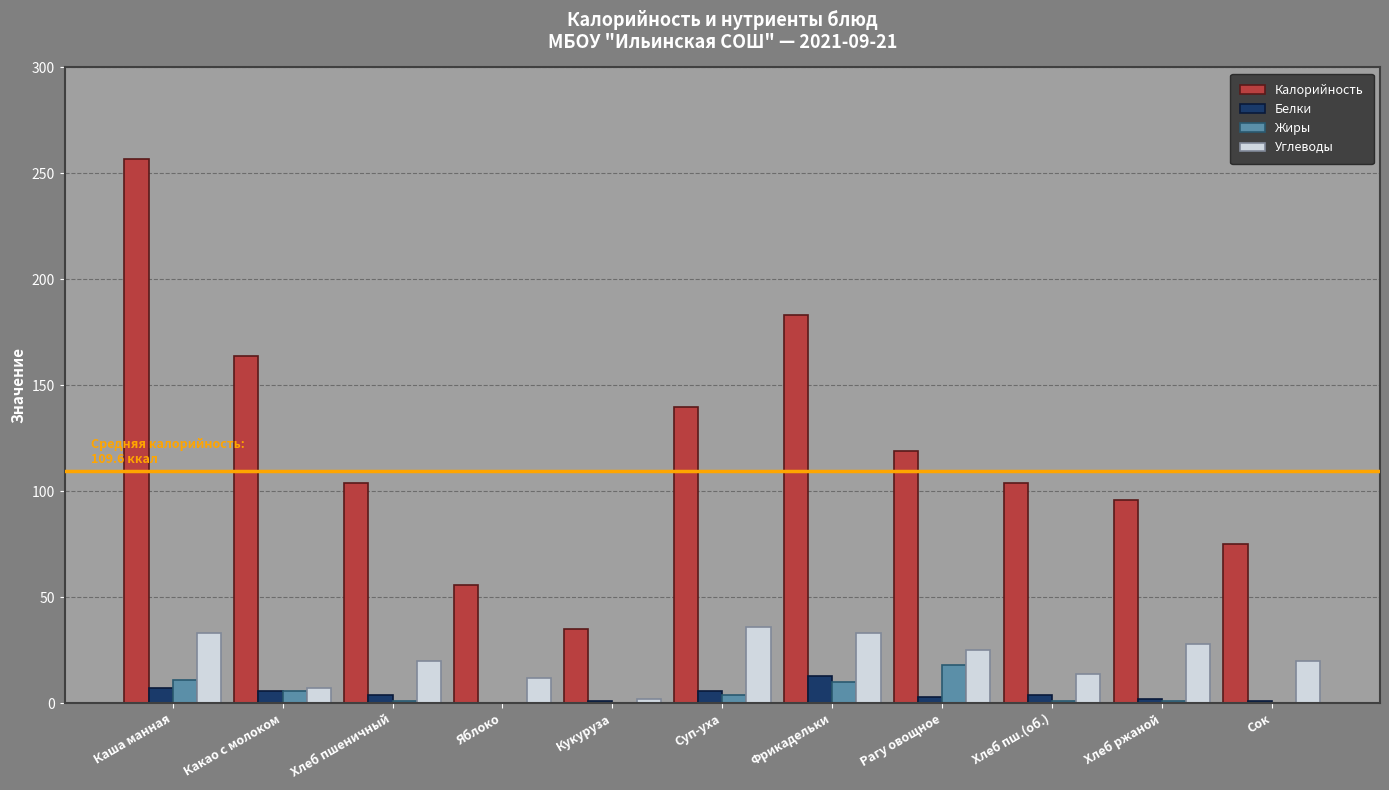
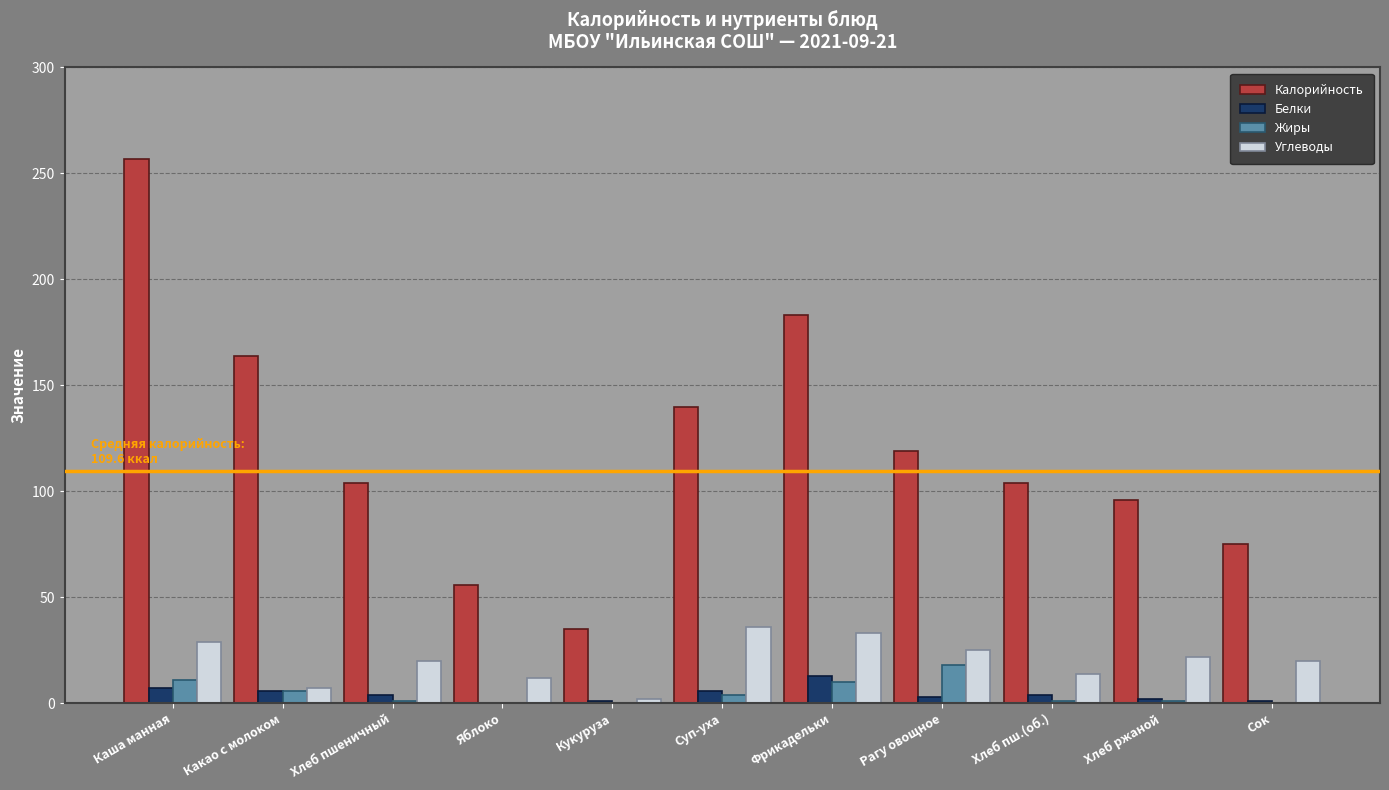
Углеводы, Каша манная: 33 -> 29
Углеводы, Хлеб ржаной: 28 -> 22
